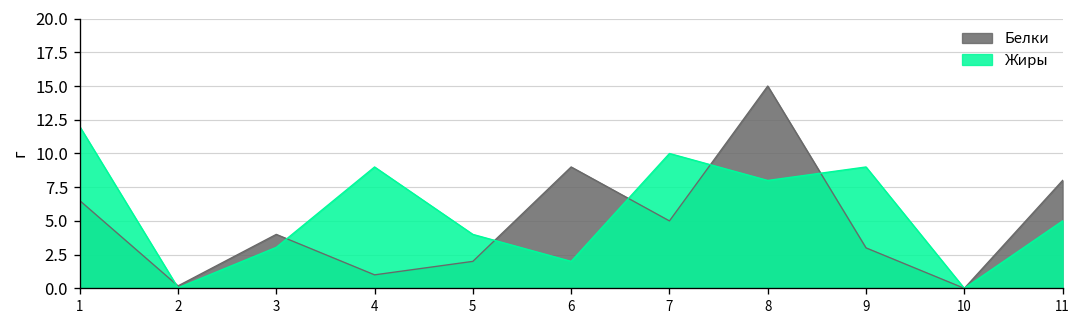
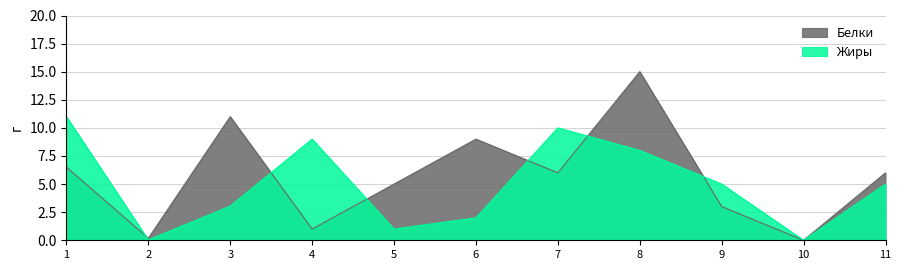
Жиры, 1: 12 -> 11
Белки, 3: 4 -> 11
Белки, 5: 2 -> 5
Жиры, 5: 4 -> 1
Белки, 7: 5 -> 6
Жиры, 9: 9 -> 5
Белки, 11: 8 -> 6
